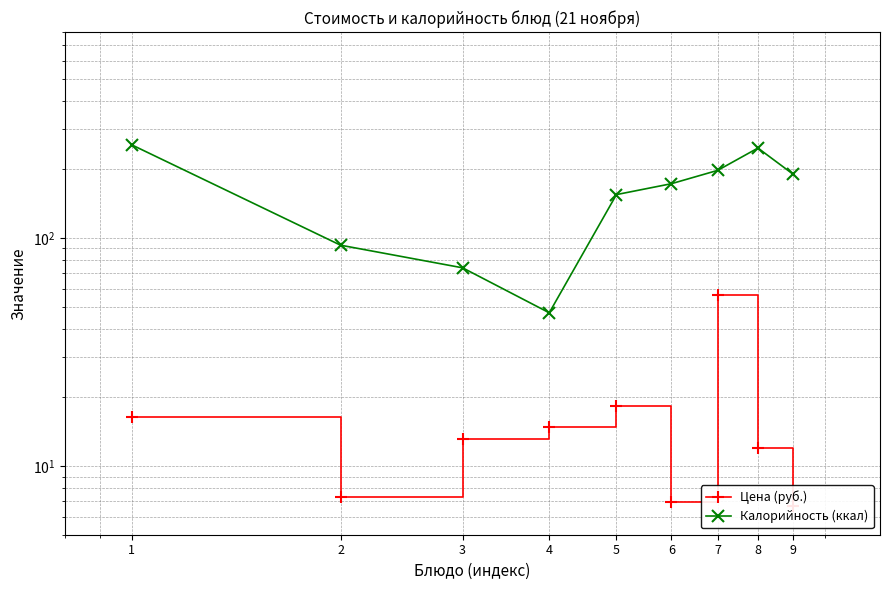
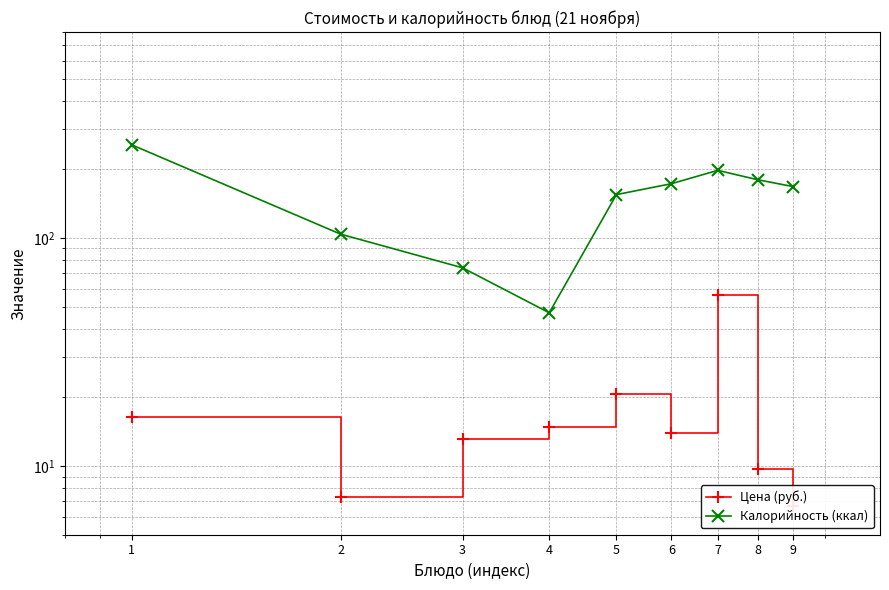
Калорийность (ккал), 2: 93 -> 100
Цена (руб.), 5: 18 -> 21
Цена (руб.), 6: 7.0 -> 14
Цена (руб.), 8: 12 -> 9.7
Калорийность (ккал), 8: 250 -> 180
Калорийность (ккал), 9: 190 -> 170
